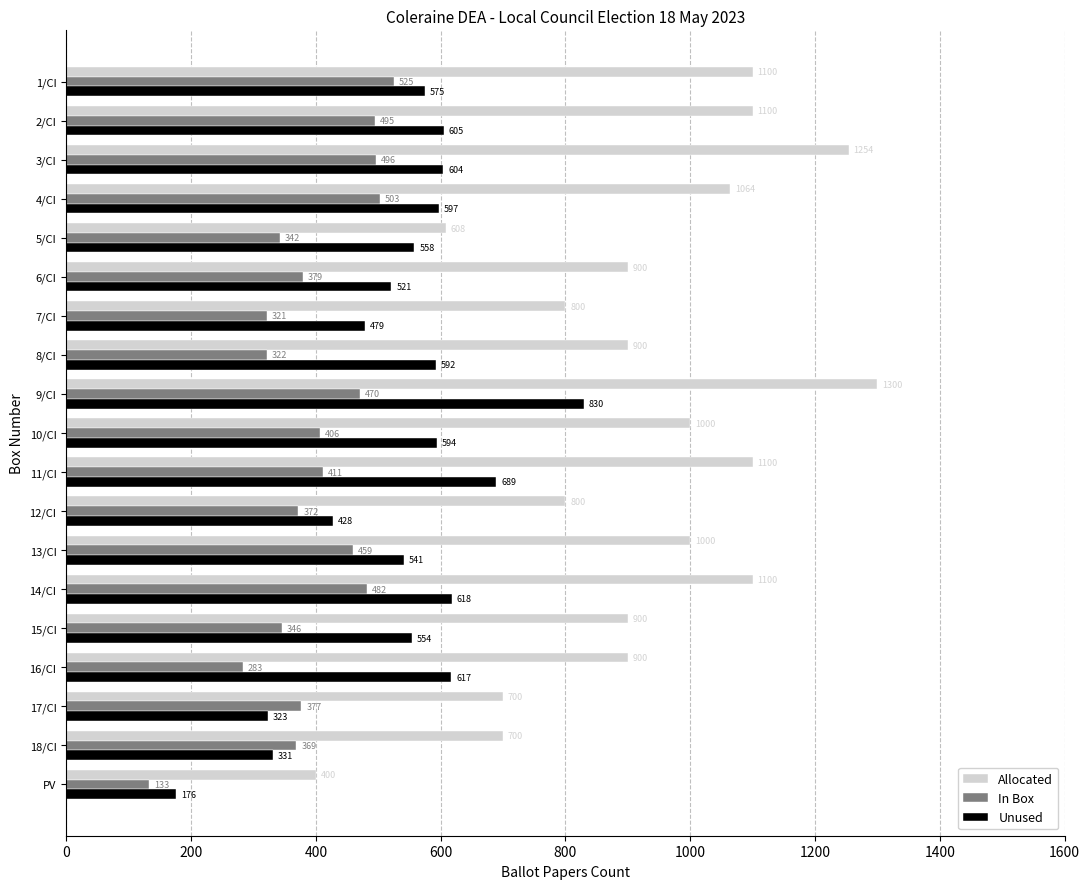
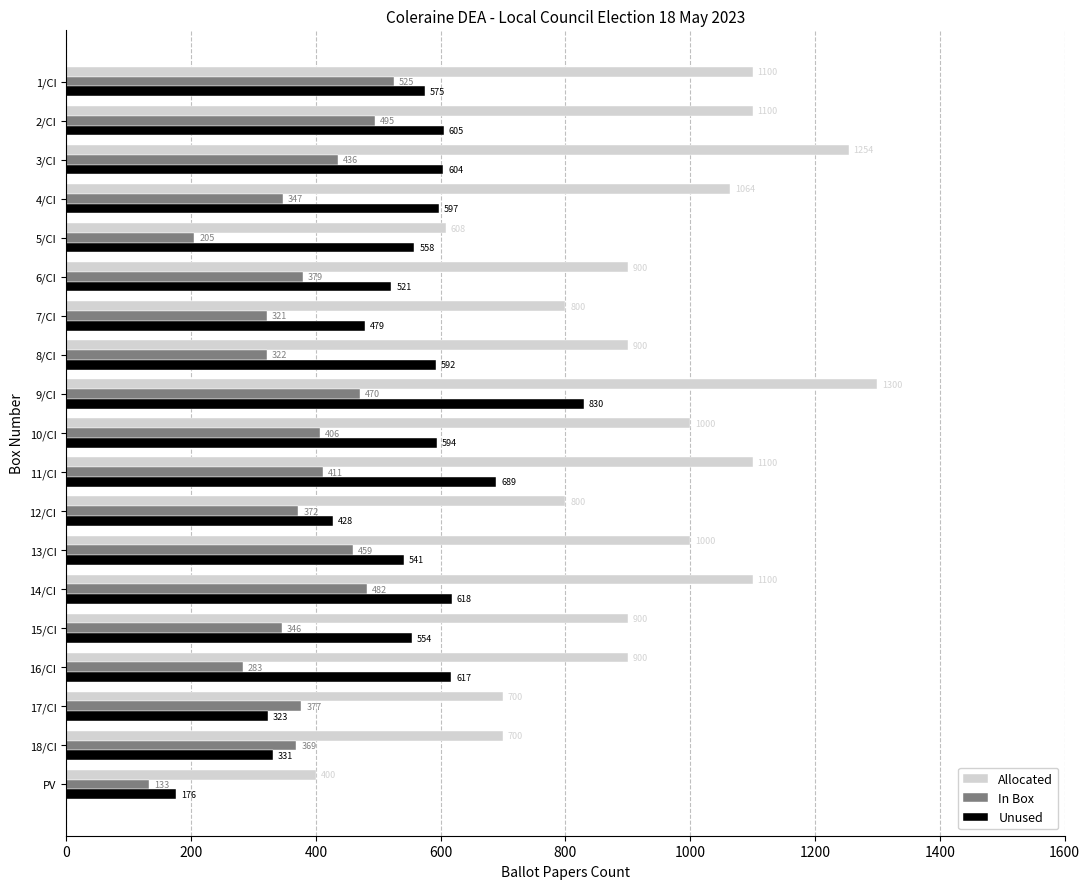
In Box, 3/CI: 496 -> 436
In Box, 4/CI: 503 -> 347
In Box, 5/CI: 342 -> 205
